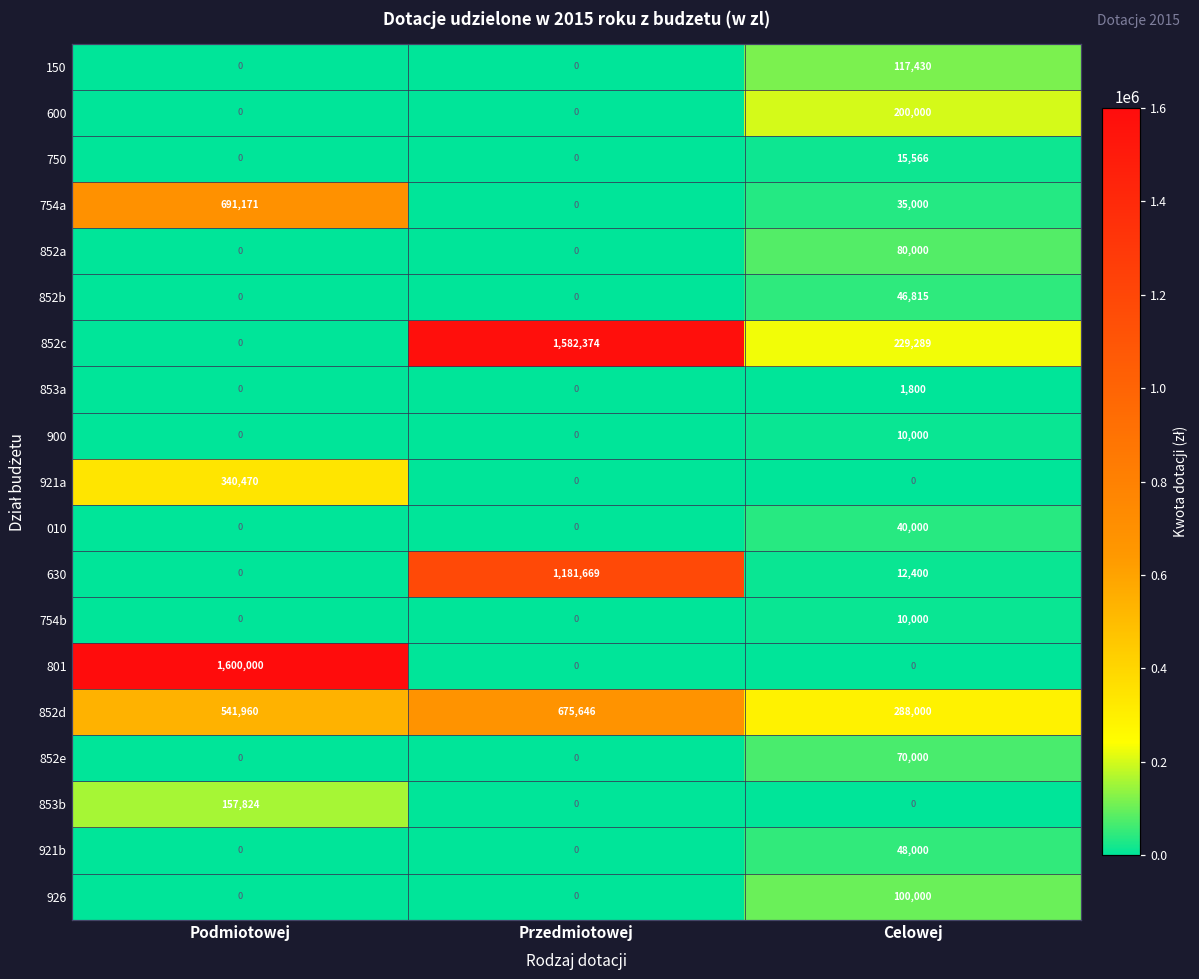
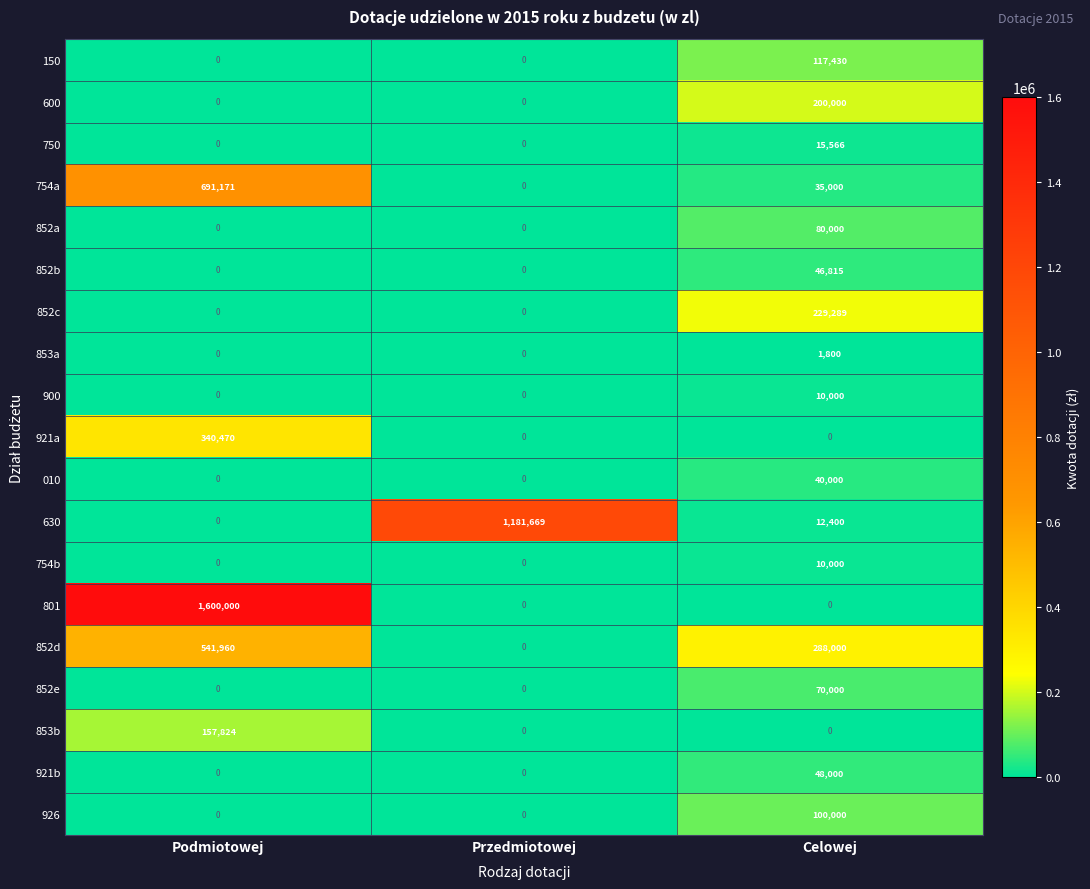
852c, Przedmiotowej: 1,582,374 -> 0
852d, Przedmiotowej: 675,646 -> 0
